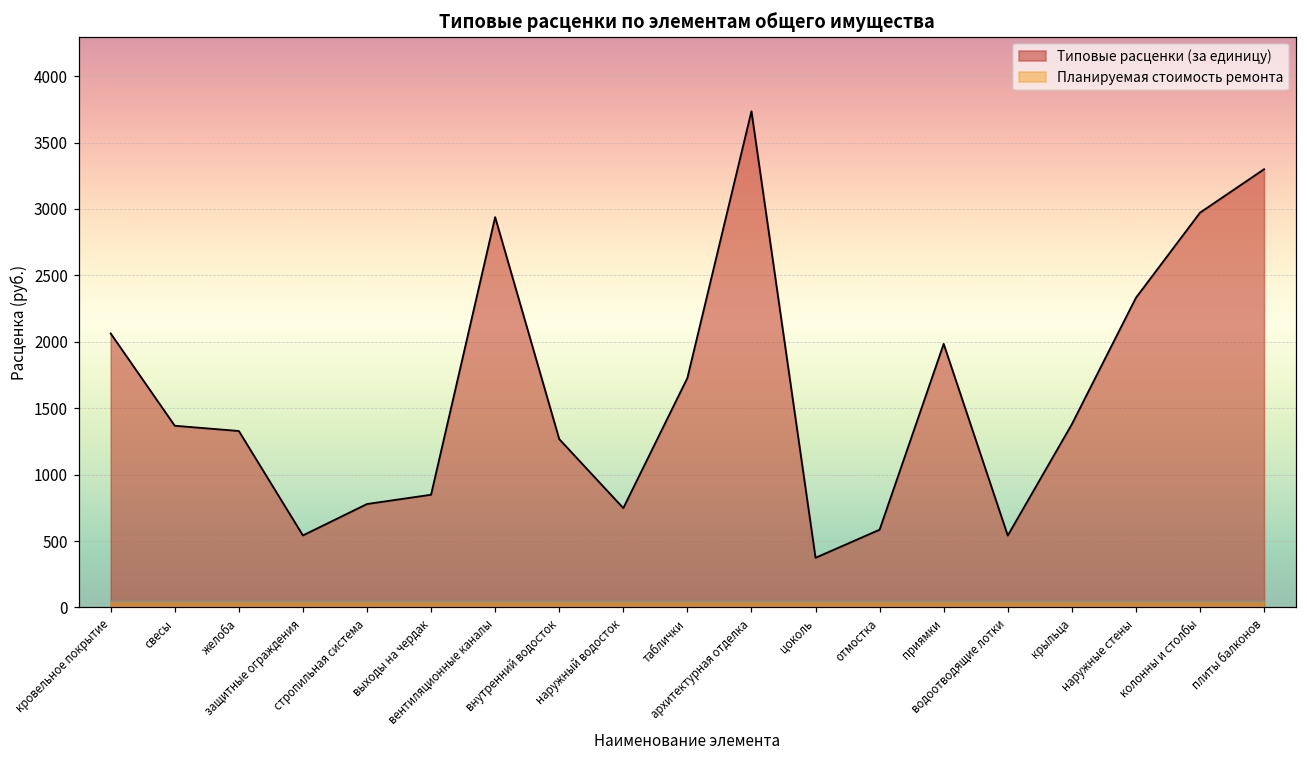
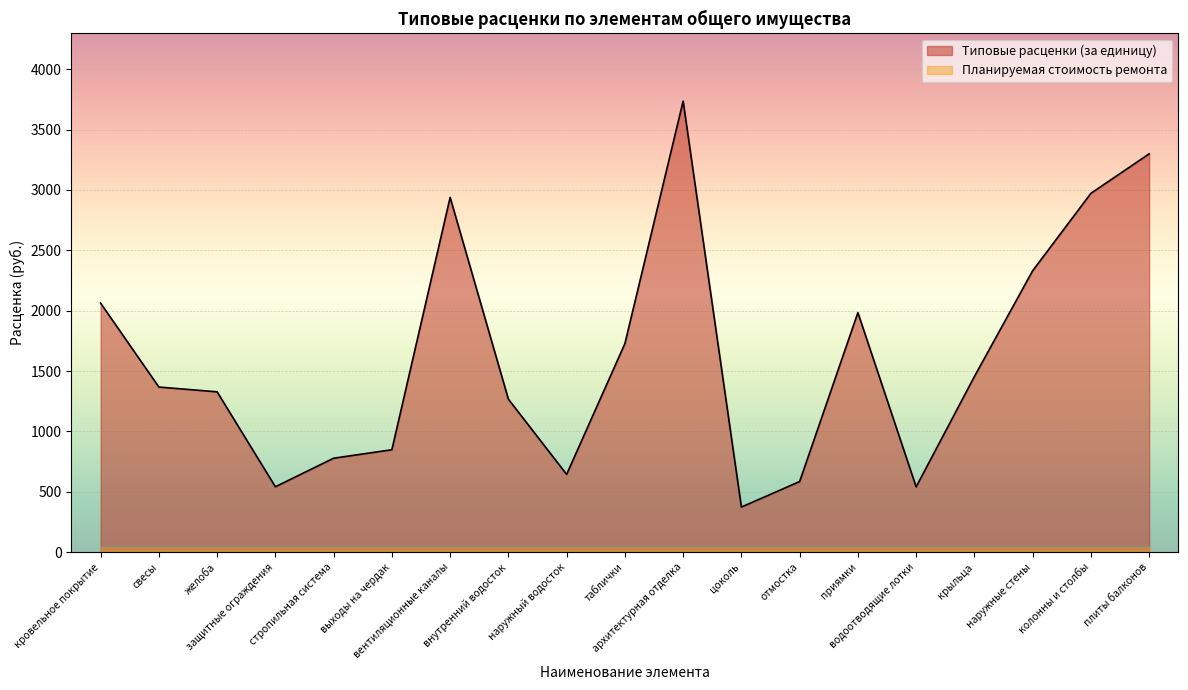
Типовые расценки (за единицу), наружный водосток: 750 -> 640
Типовые расценки (за единицу), крыльца: 1380 -> 1450
